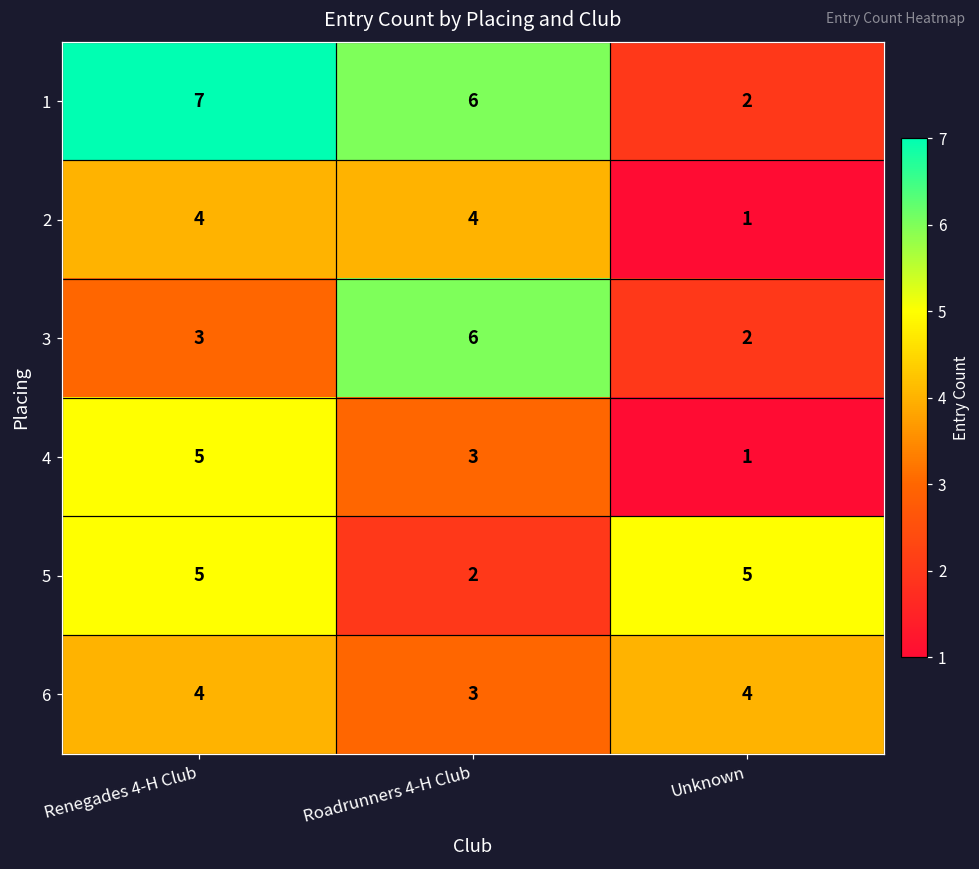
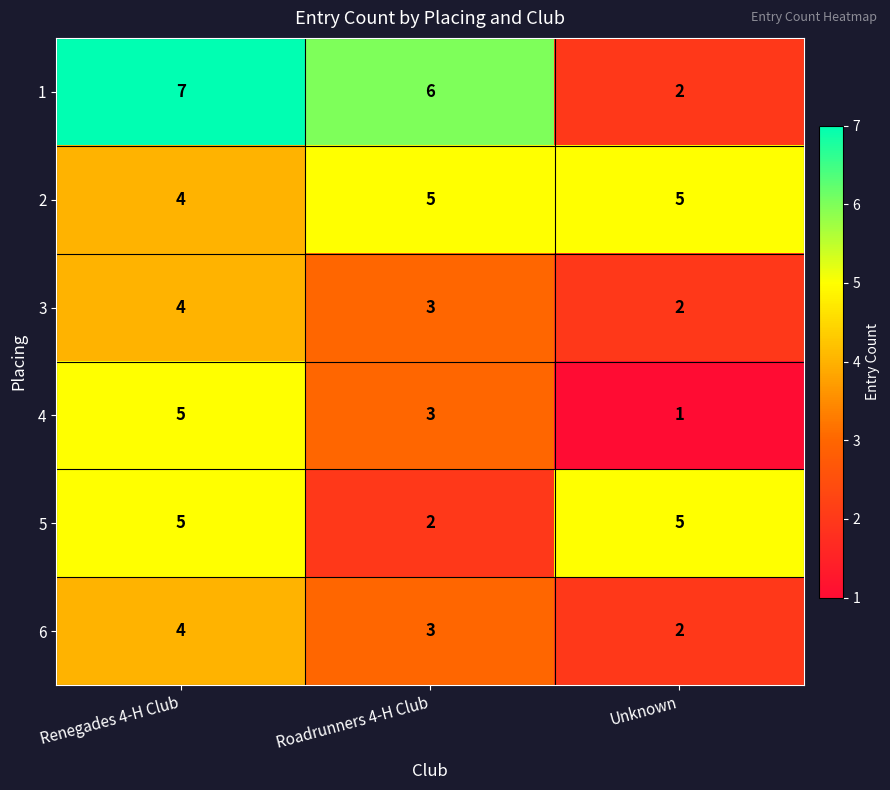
2, Roadrunners 4-H Club: 4 -> 5
2, Unknown: 1 -> 5
3, Renegades 4-H Club: 3 -> 4
3, Roadrunners 4-H Club: 6 -> 3
6, Unknown: 4 -> 2
